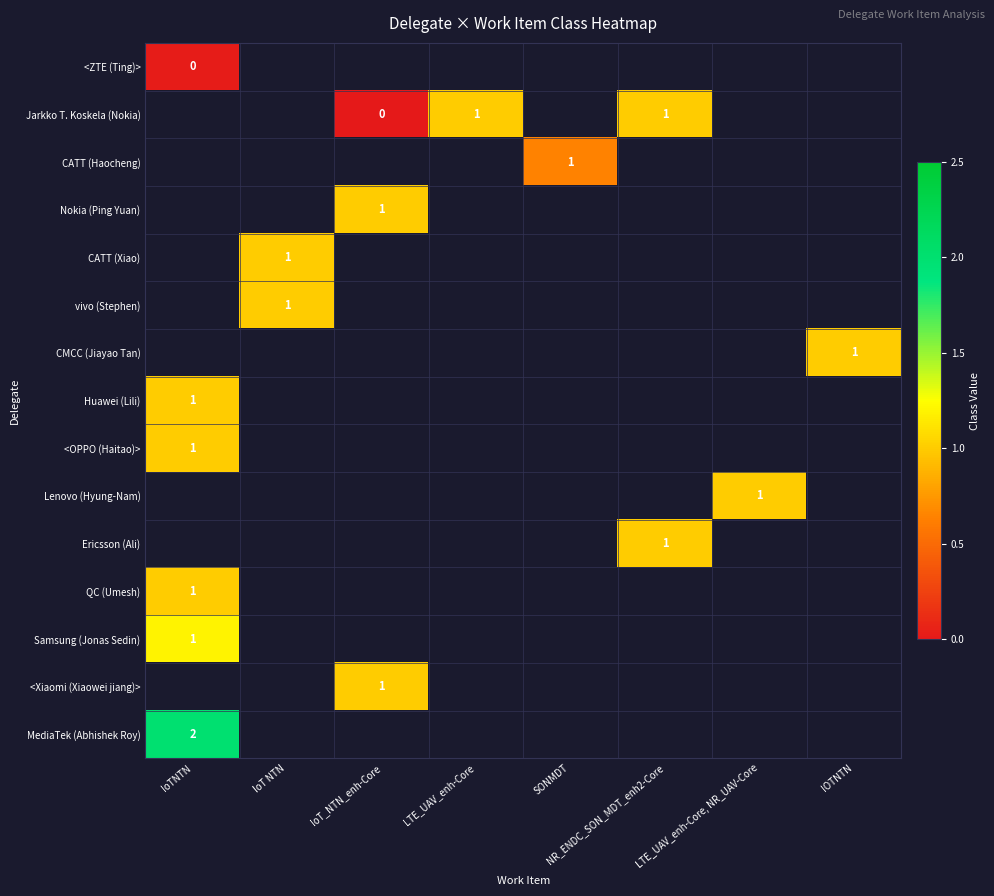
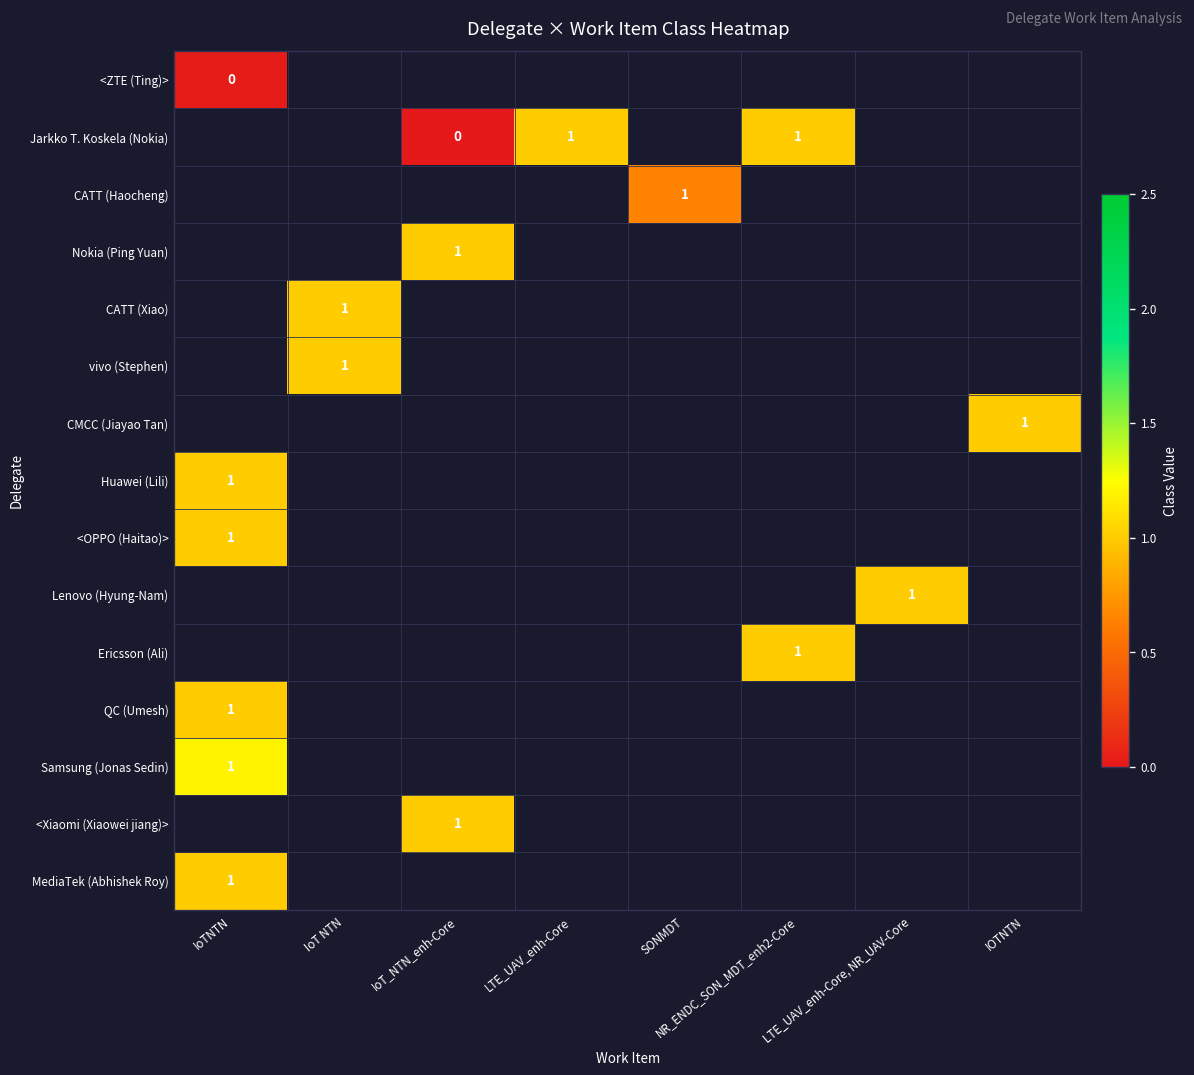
MediaTek (Abhishek Roy), IoTNTN: 2 -> 1
